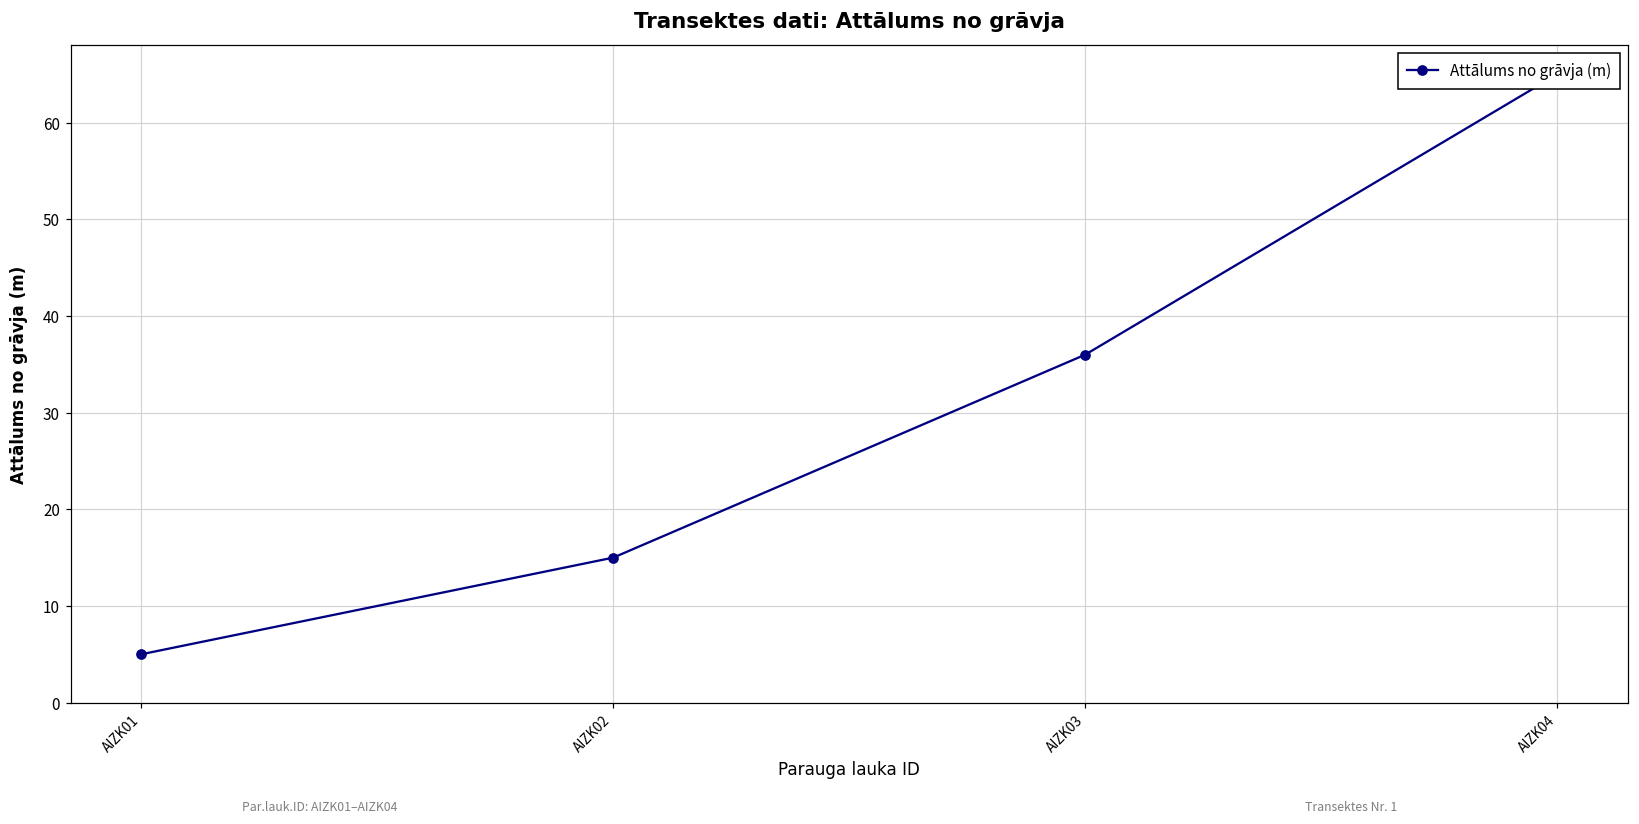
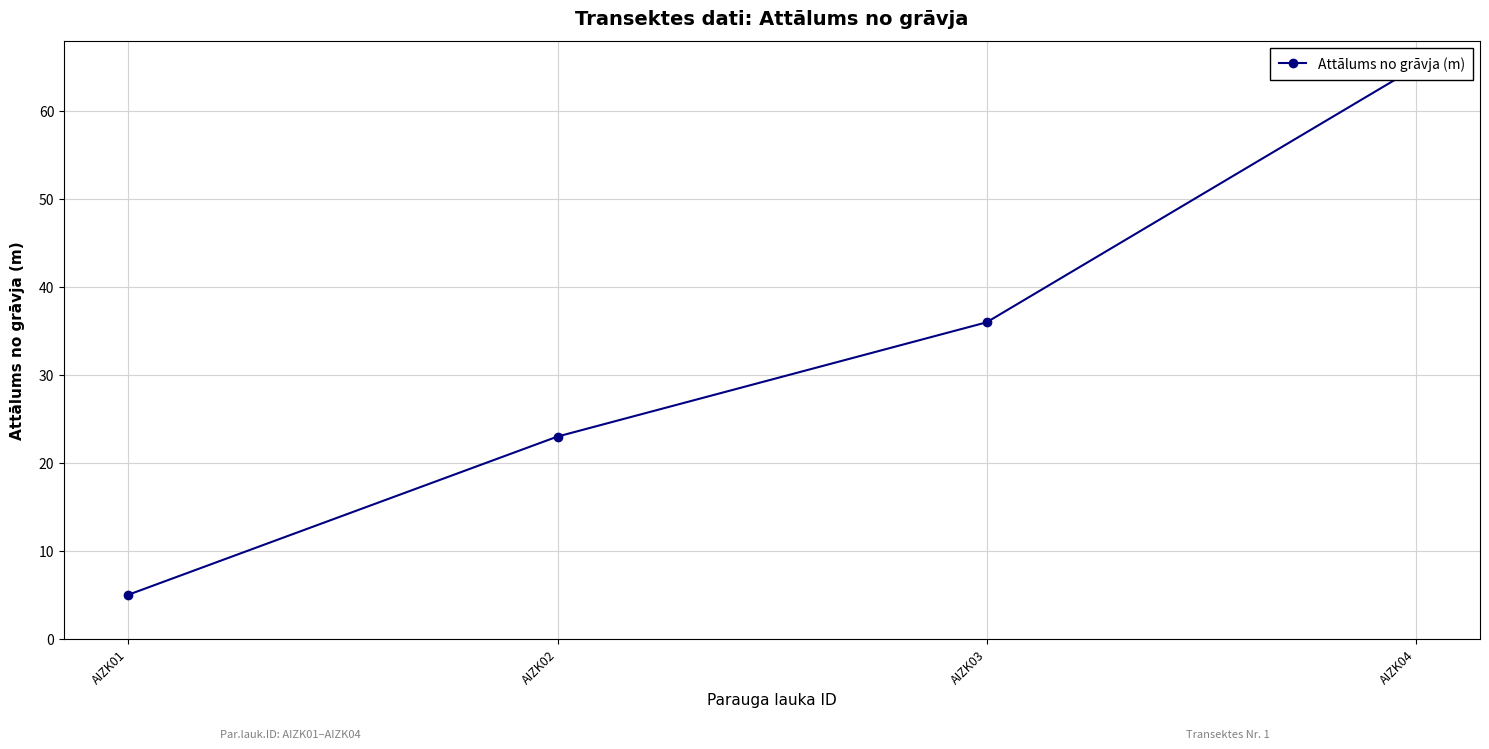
AIZK02: 15 -> 23
